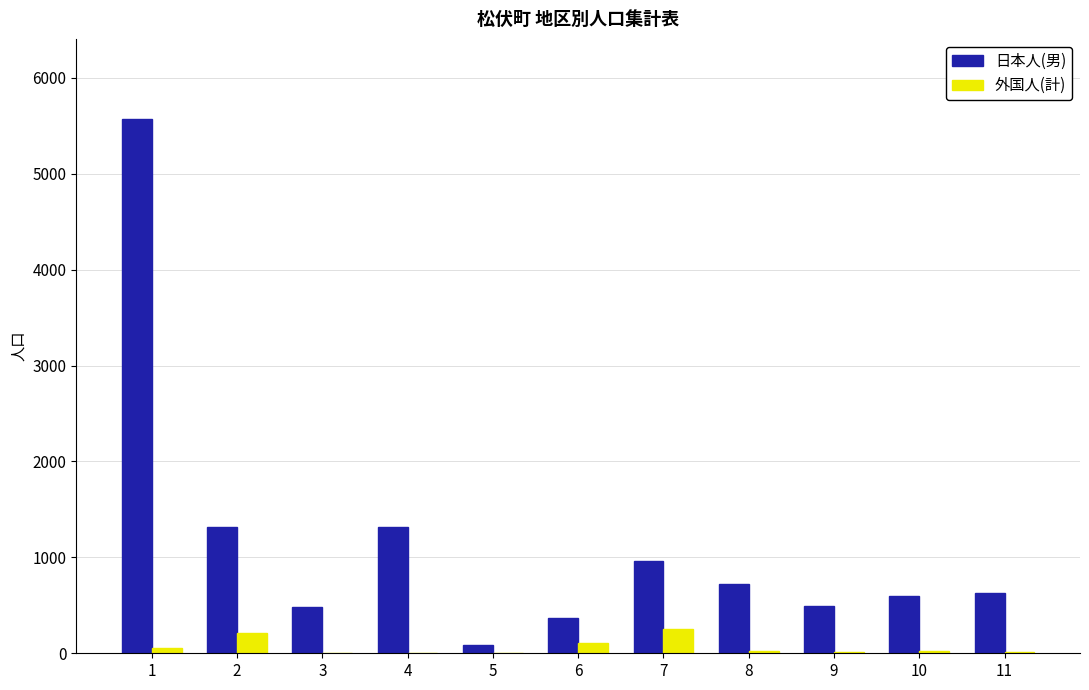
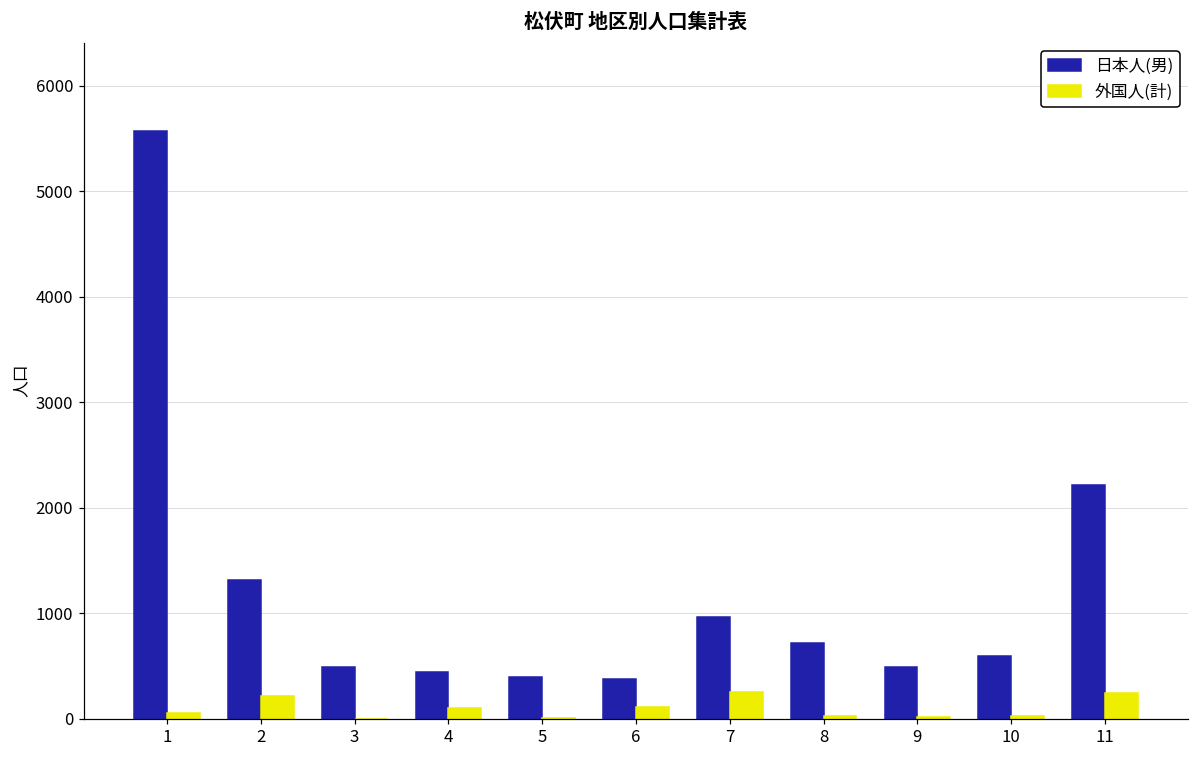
日本人(男), 4: 1300 -> 400
外国人(計), 4: 0 -> 100
日本人(男), 5: 100 -> 400
日本人(男), 11: 600 -> 2200
外国人(計), 11: 0 -> 200
